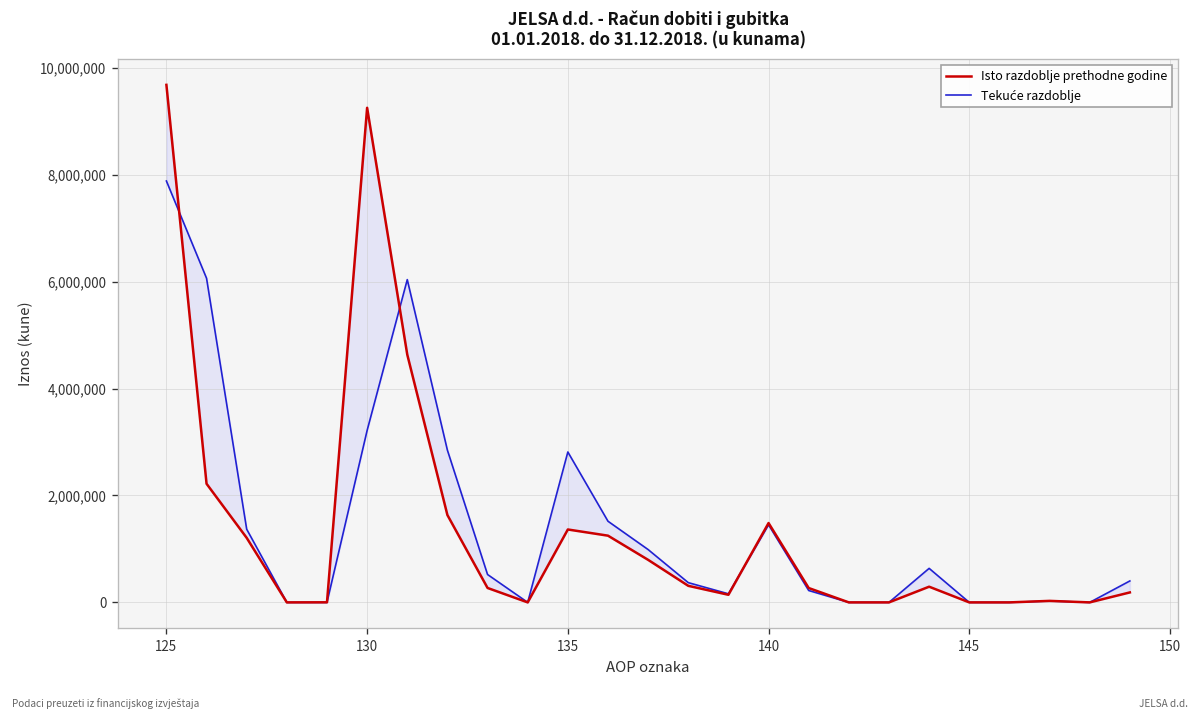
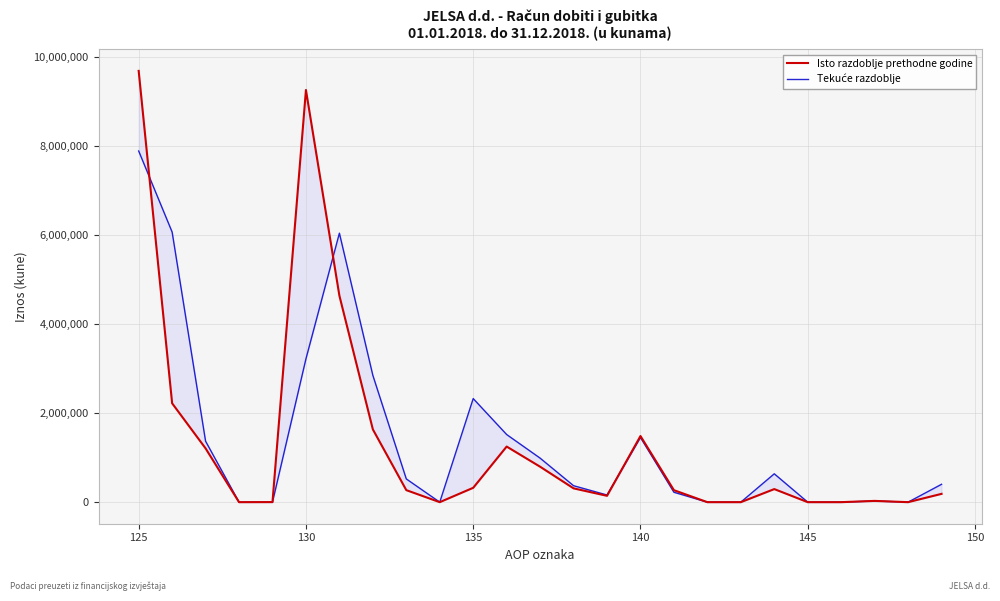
Isto razdoblje prethodne godine, 135: 1,400,000 -> 300,000
Tekuće razdoblje, 135: 2,800,000 -> 2,300,000
